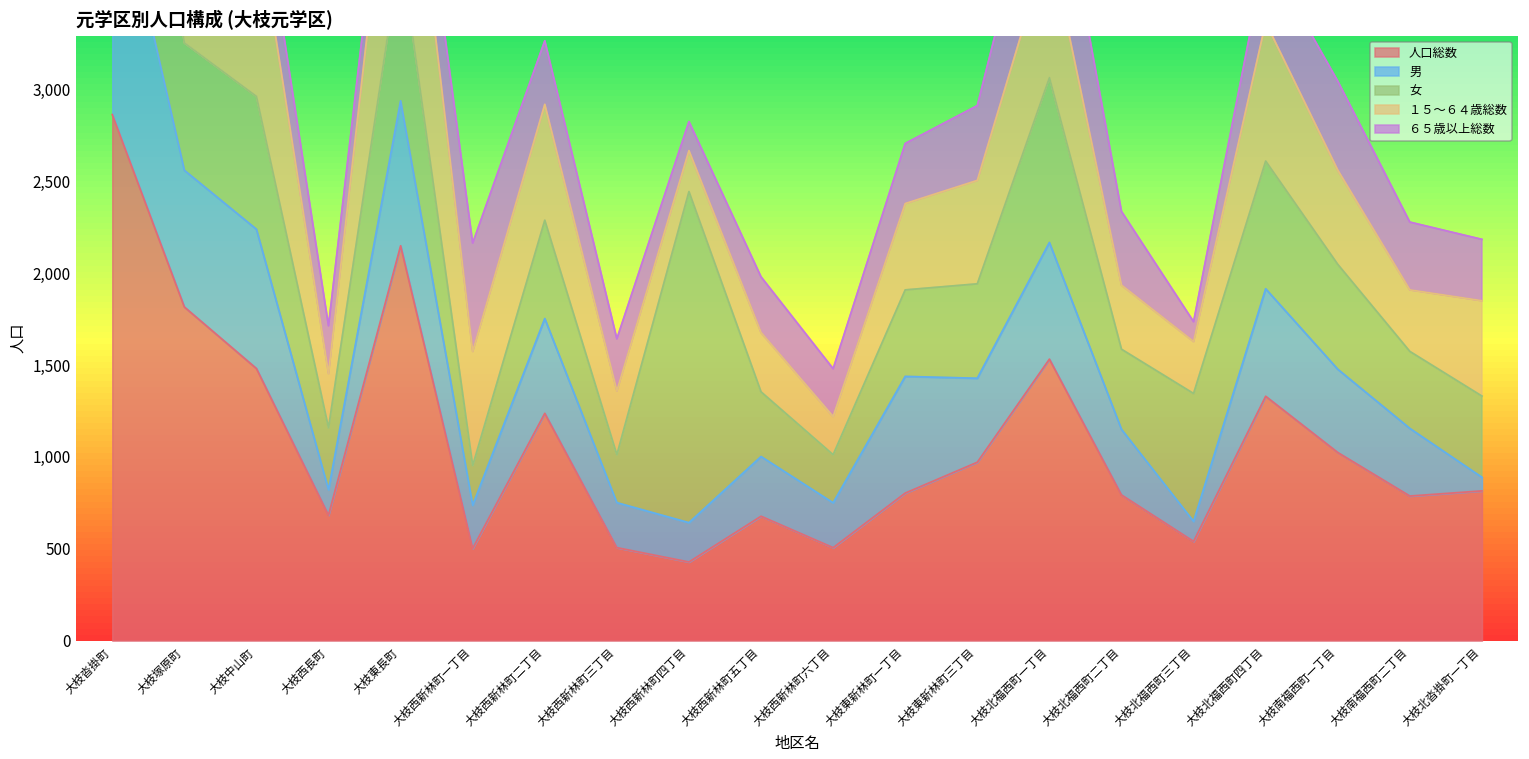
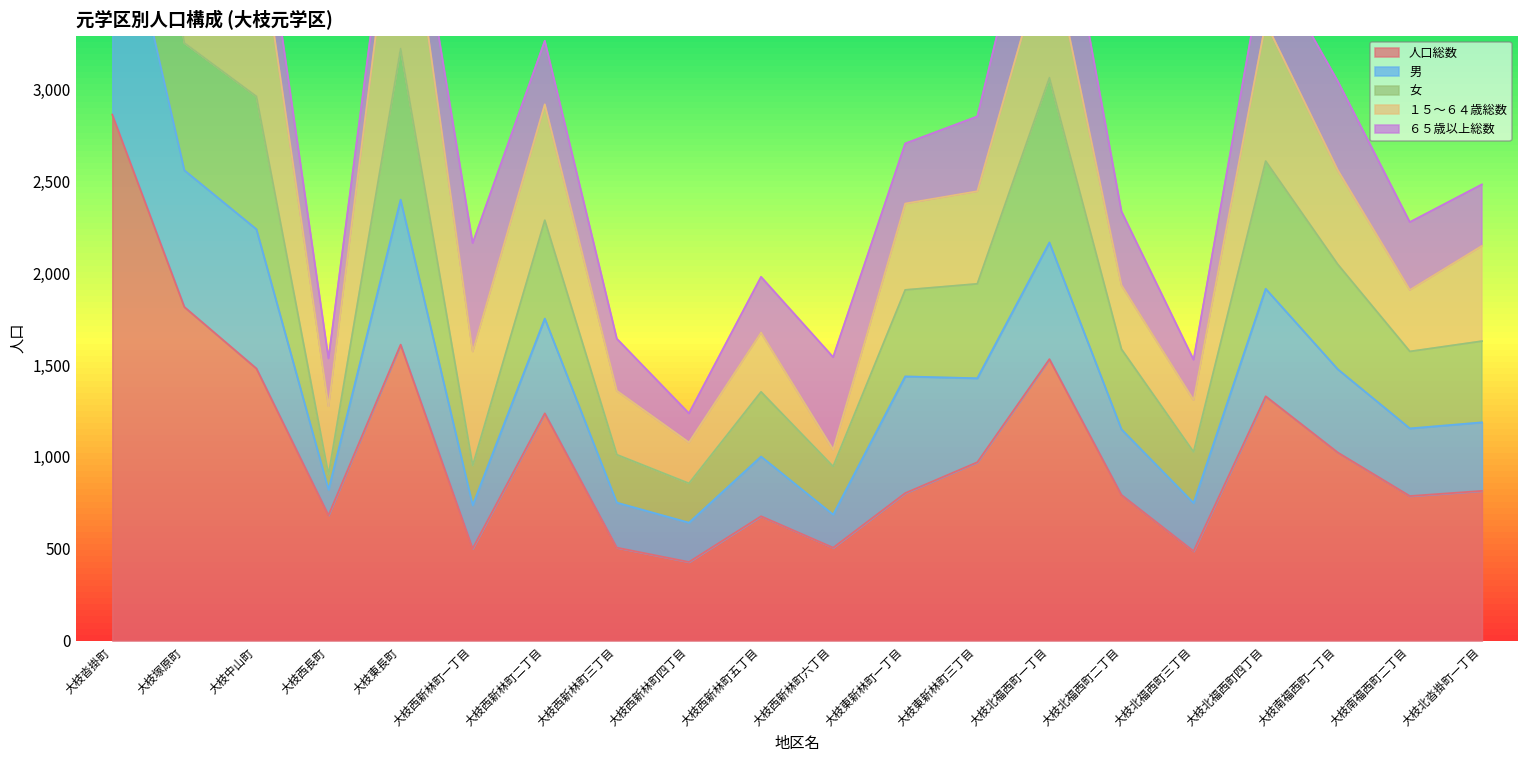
女, 大枝西長町: 340 -> 80
１５～６４歳総数, 大枝西長町: 300 -> 370
人口総数, 大枝東長町: 2,150 -> 1,610
女, 大枝西新林町四丁目: 1,800 -> 210
男, 大枝西新林町六丁目: 240 -> 180
１５～６４歳総数, 大枝西新林町六丁目: 210 -> 90
６５歳以上総数, 大枝西新林町六丁目: 260 -> 500
１５～６４歳総数, 大枝東新林町三丁目: 560 -> 500
人口総数, 大枝北福西町三丁目: 540 -> 490
男, 大枝北福西町三丁目: 110 -> 260
女, 大枝北福西町三丁目: 700 -> 280
６５歳以上総数, 大枝北福西町三丁目: 110 -> 220
男, 大枝北沓掛町一丁目: 70 -> 370
